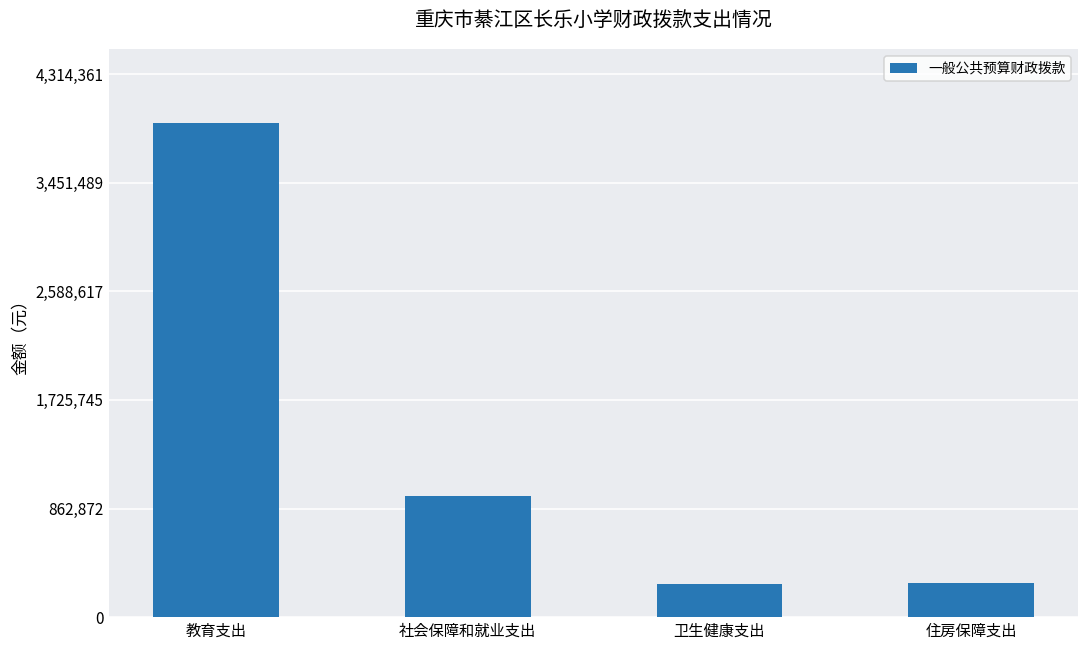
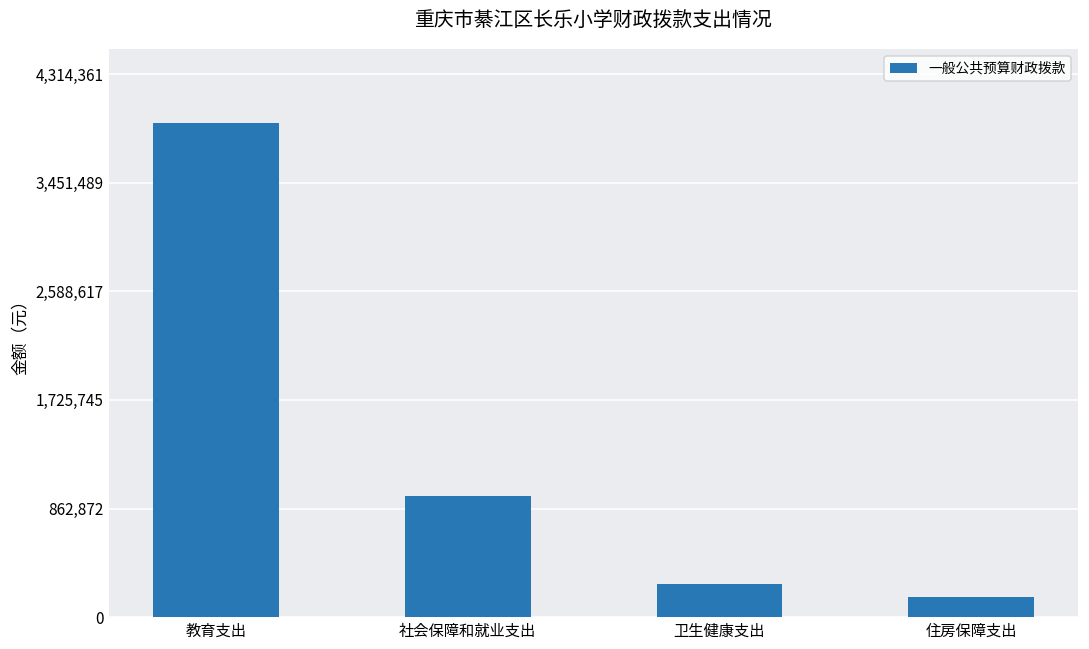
住房保障支出: 270,000 -> 160,000
